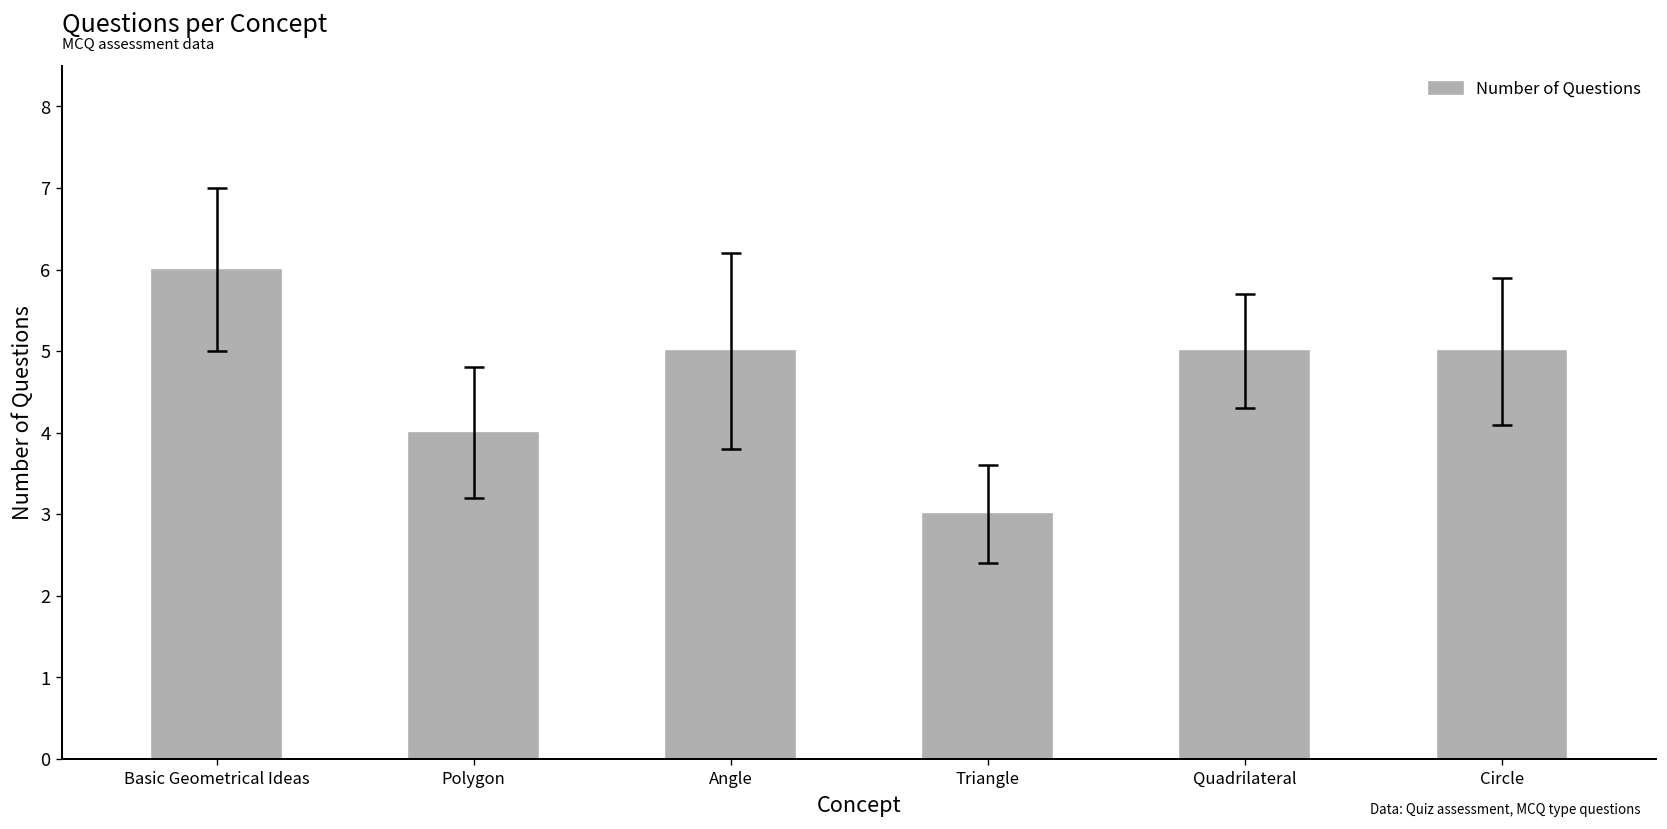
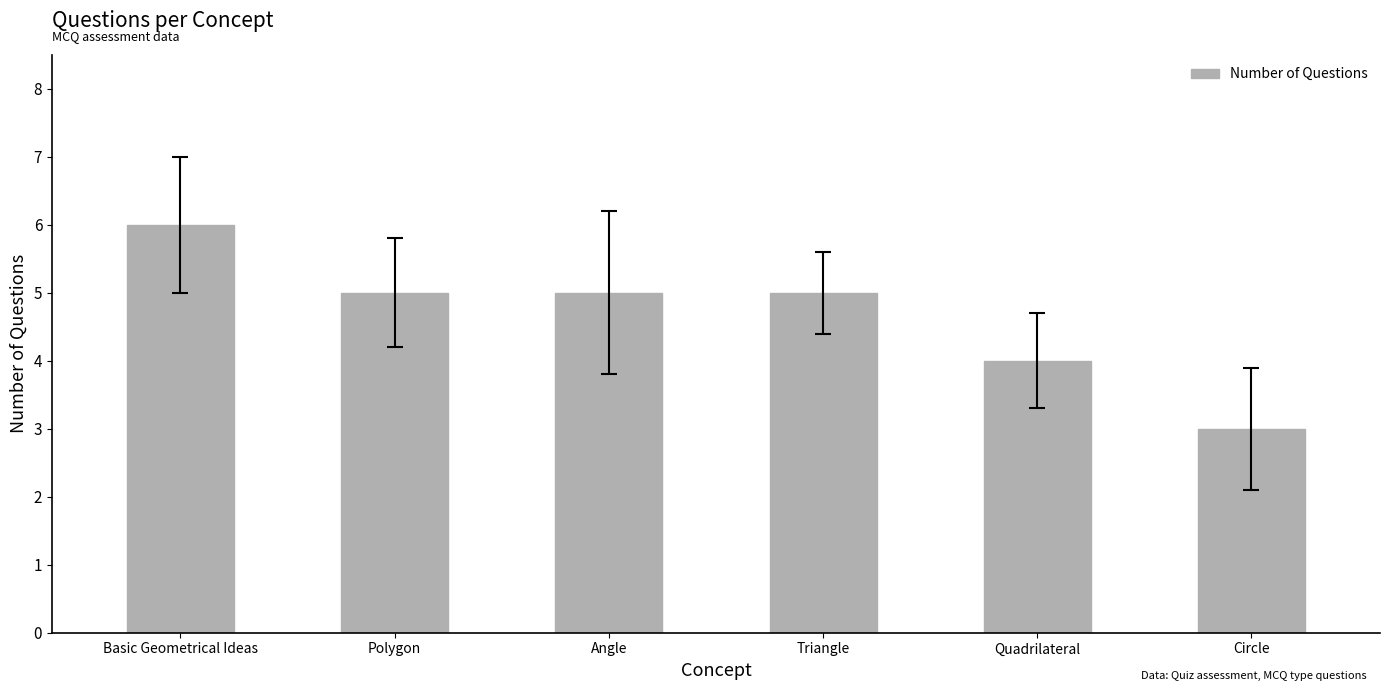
Number of Questions, Polygon: 4 -> 5
Number of Questions, Triangle: 3 -> 5
Number of Questions, Quadrilateral: 5 -> 4
Number of Questions, Circle: 5 -> 3
